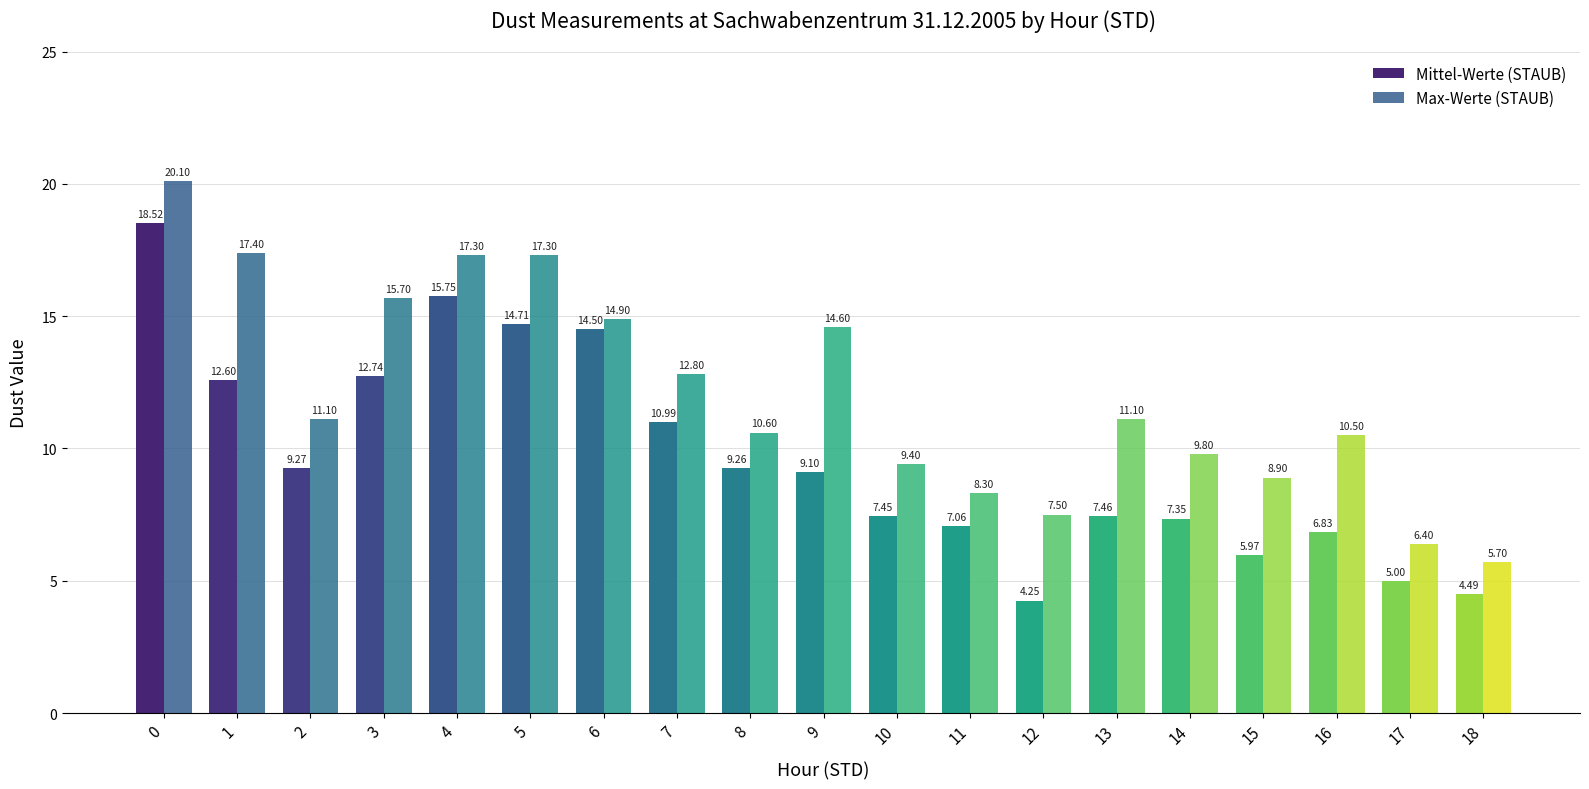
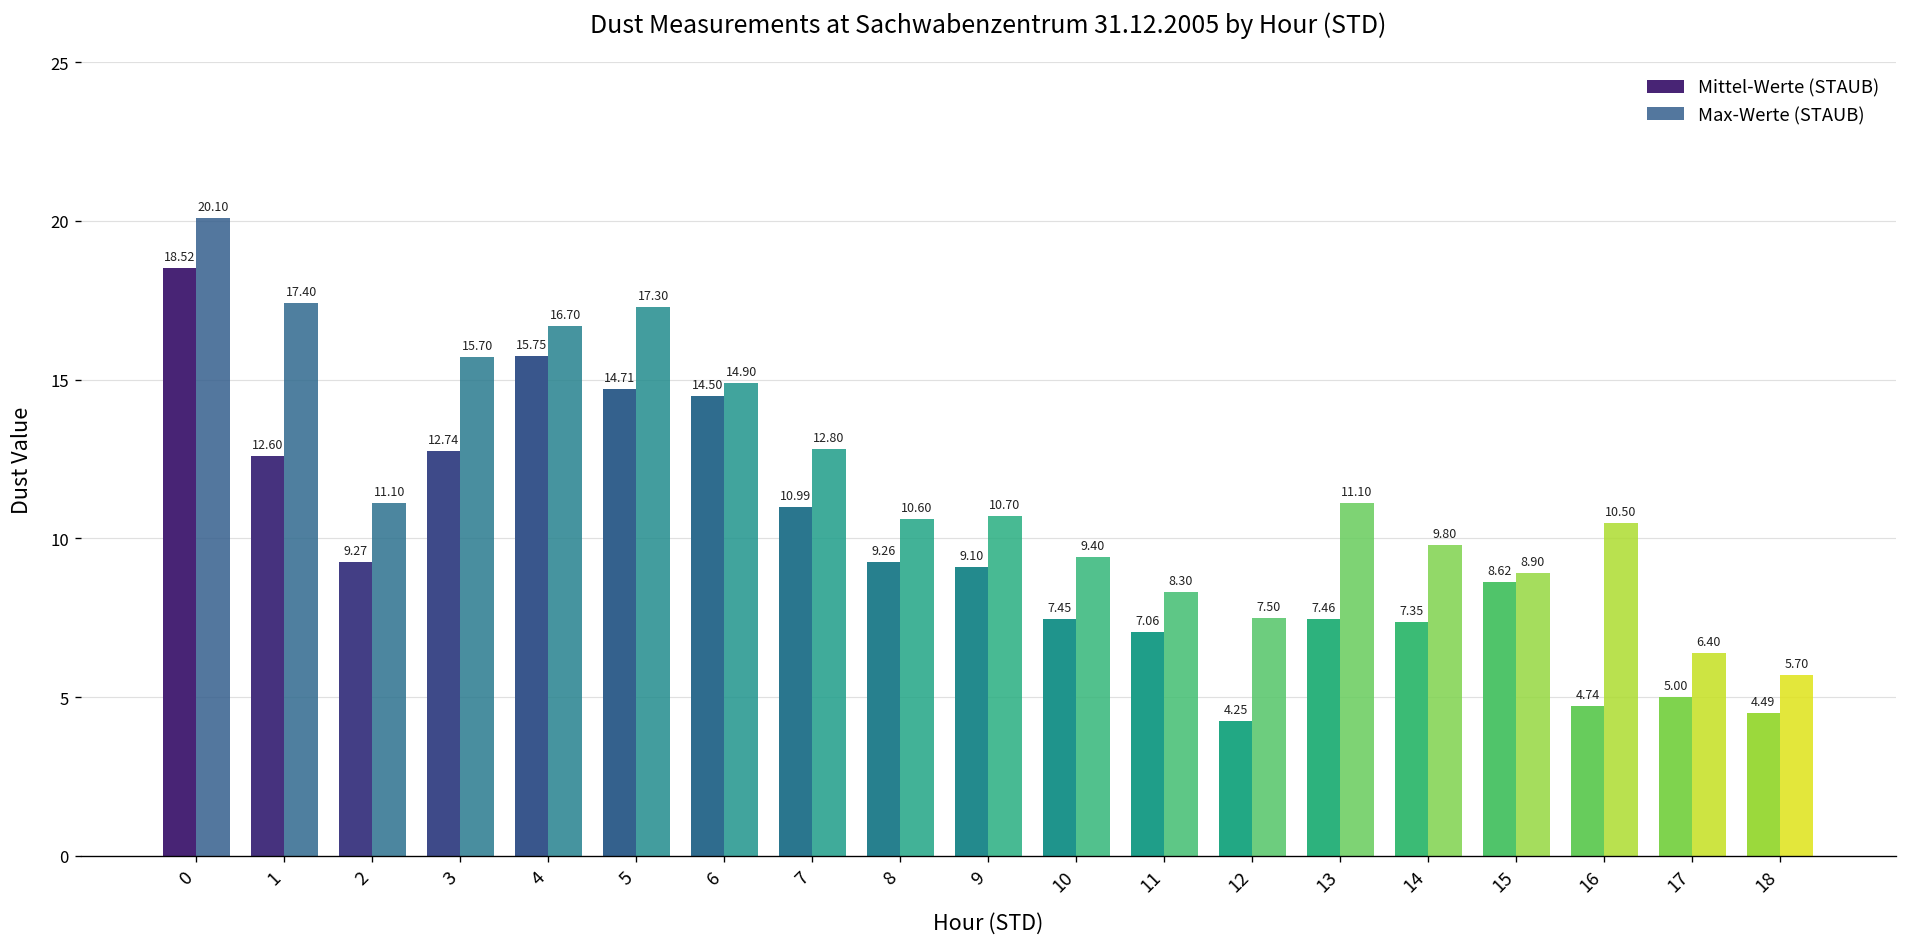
Max-Werte (STAUB), 4: 17.30 -> 16.70
Max-Werte (STAUB), 9: 14.60 -> 10.70
Mittel-Werte (STAUB), 15: 5.97 -> 8.62
Mittel-Werte (STAUB), 16: 6.83 -> 4.74
